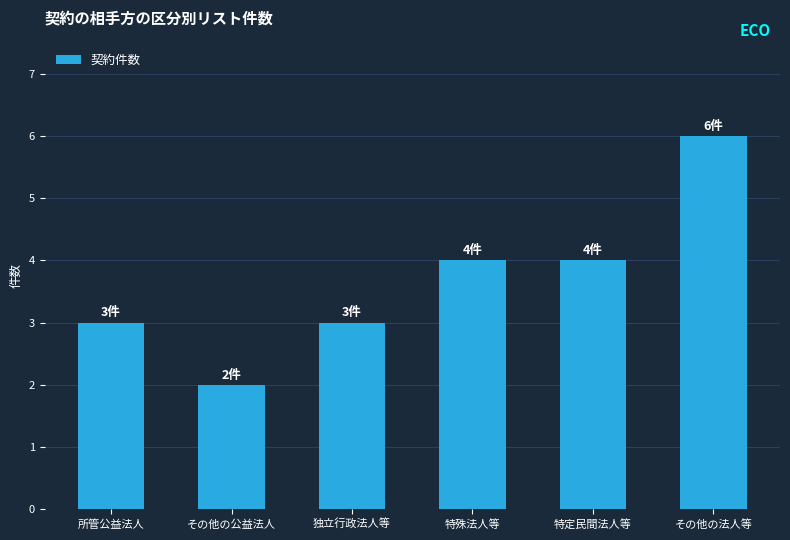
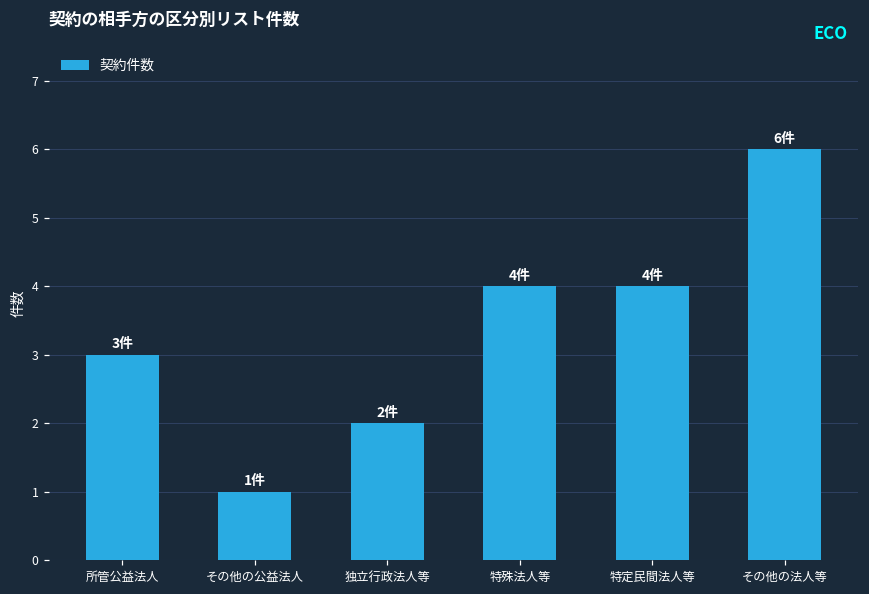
その他の公益法人: 2件 -> 1件
独立行政法人等: 3件 -> 2件
